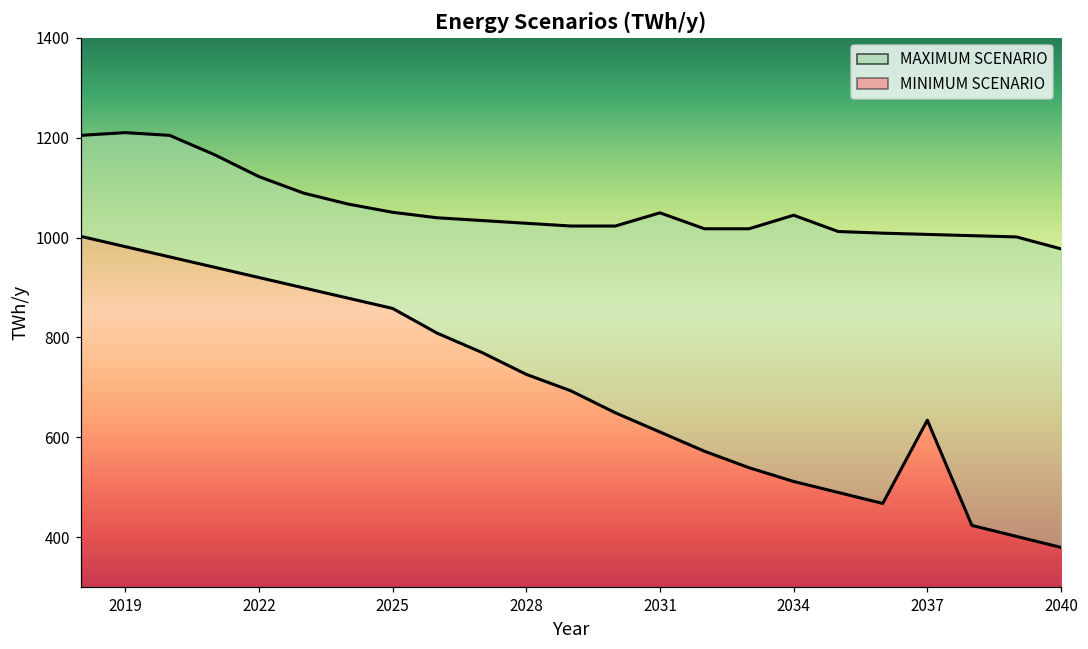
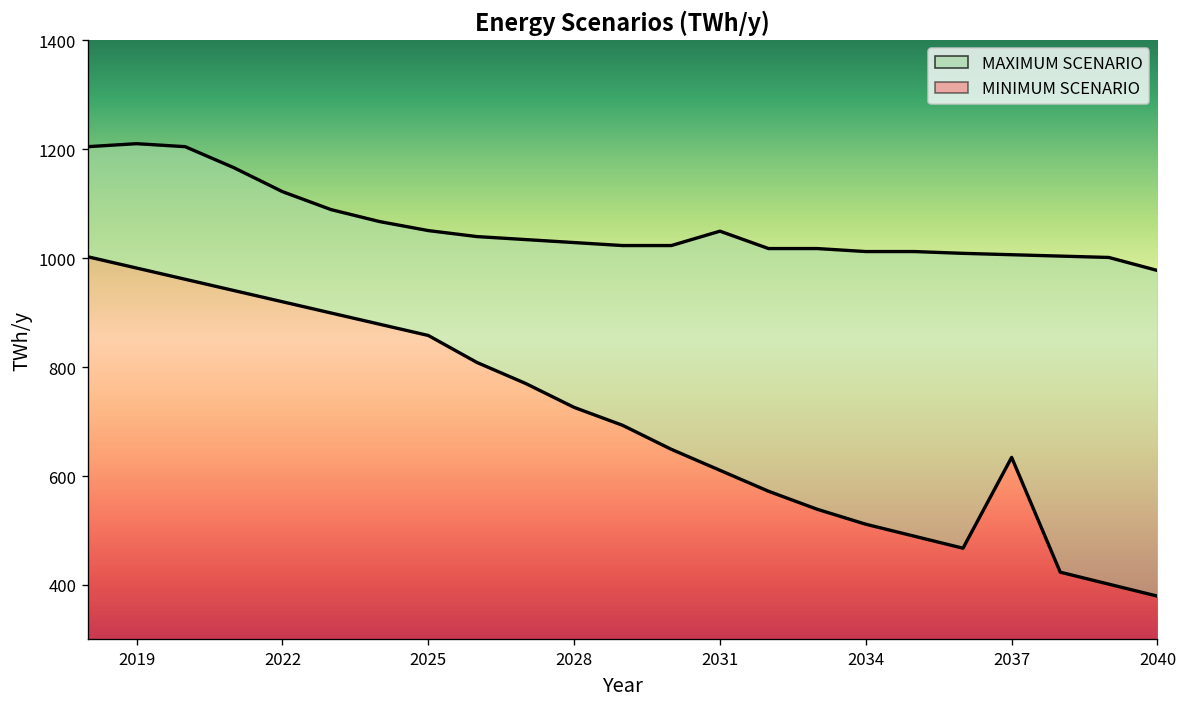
MAXIMUM SCENARIO, 2034: 1040 -> 1010
